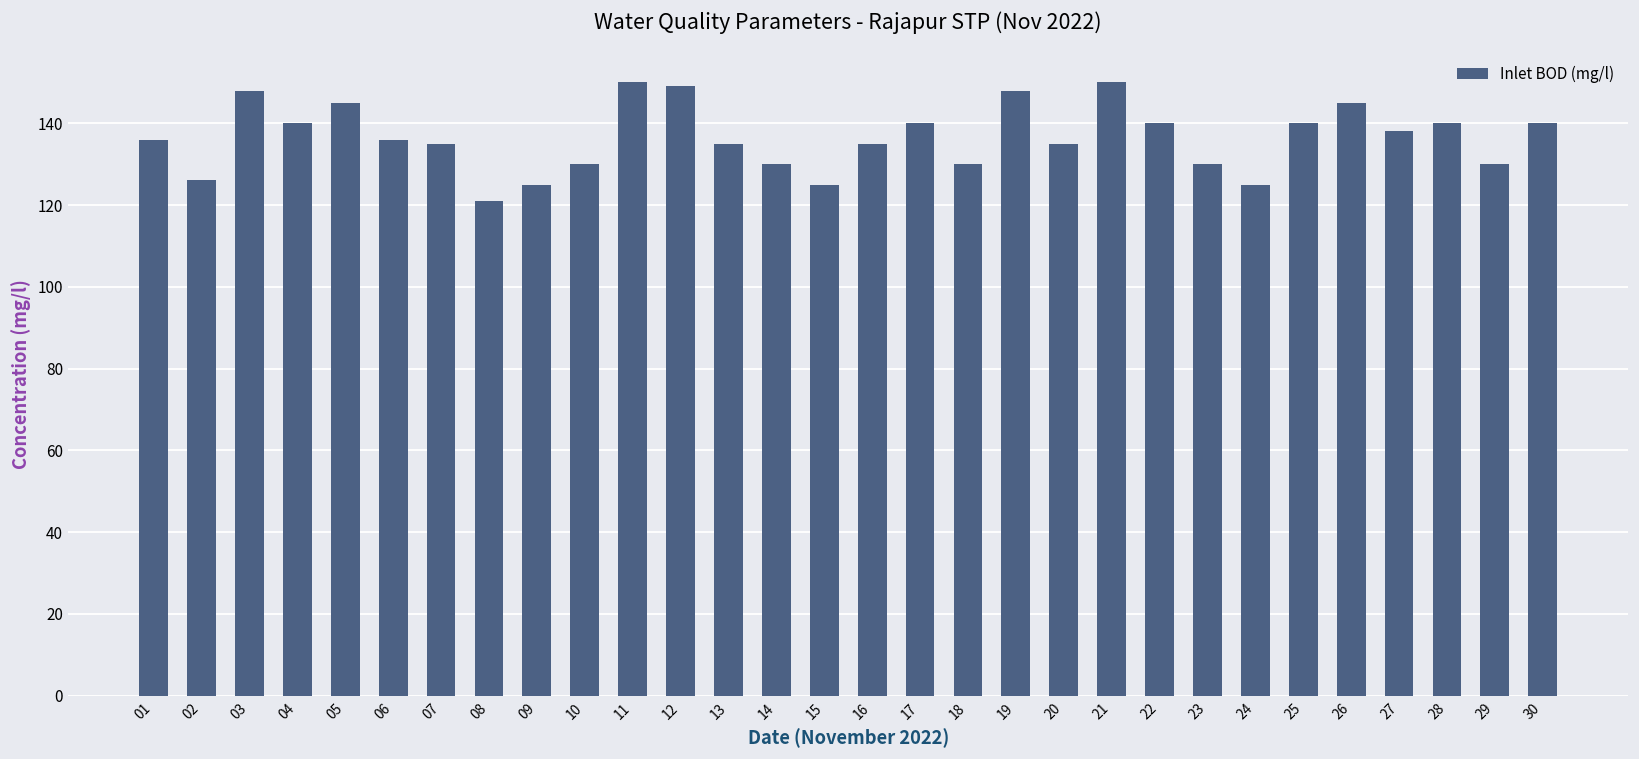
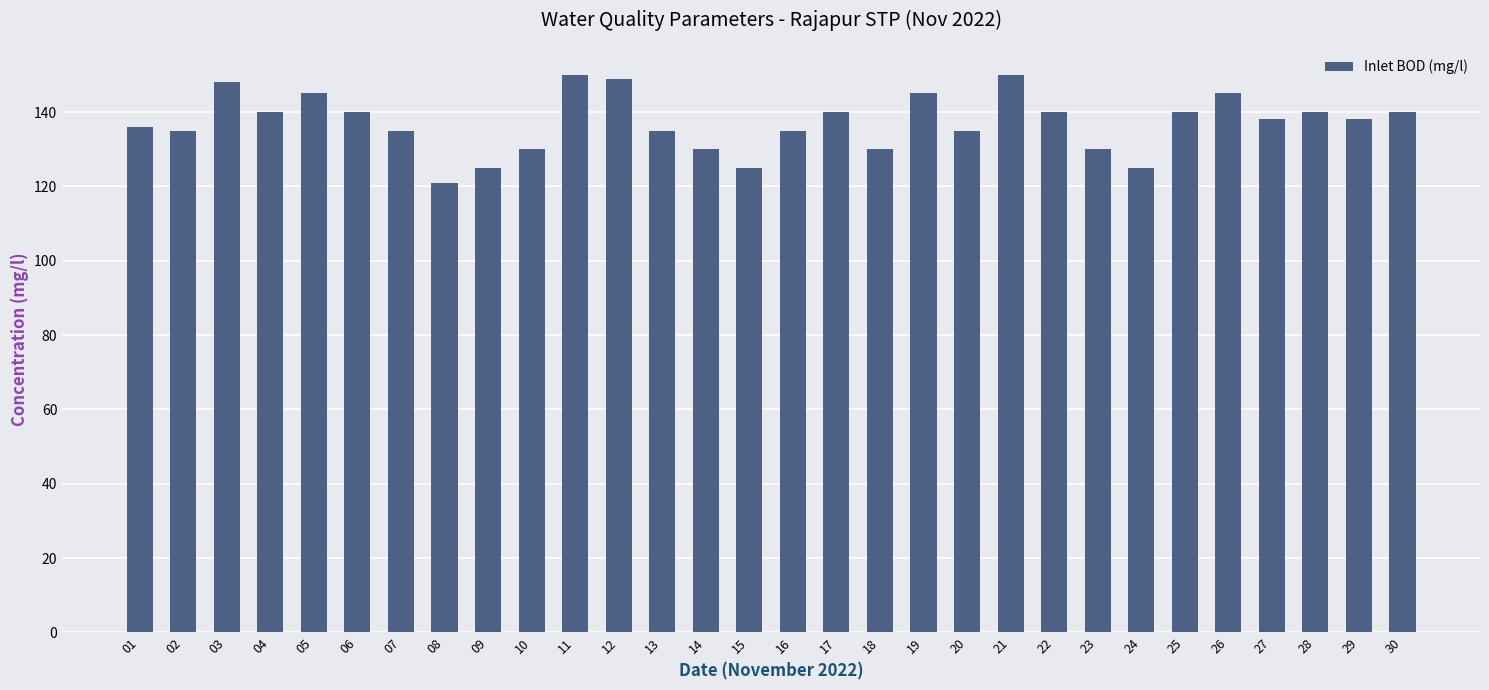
02: 126 -> 135
06: 136 -> 140
19: 148 -> 145
29: 130 -> 138
